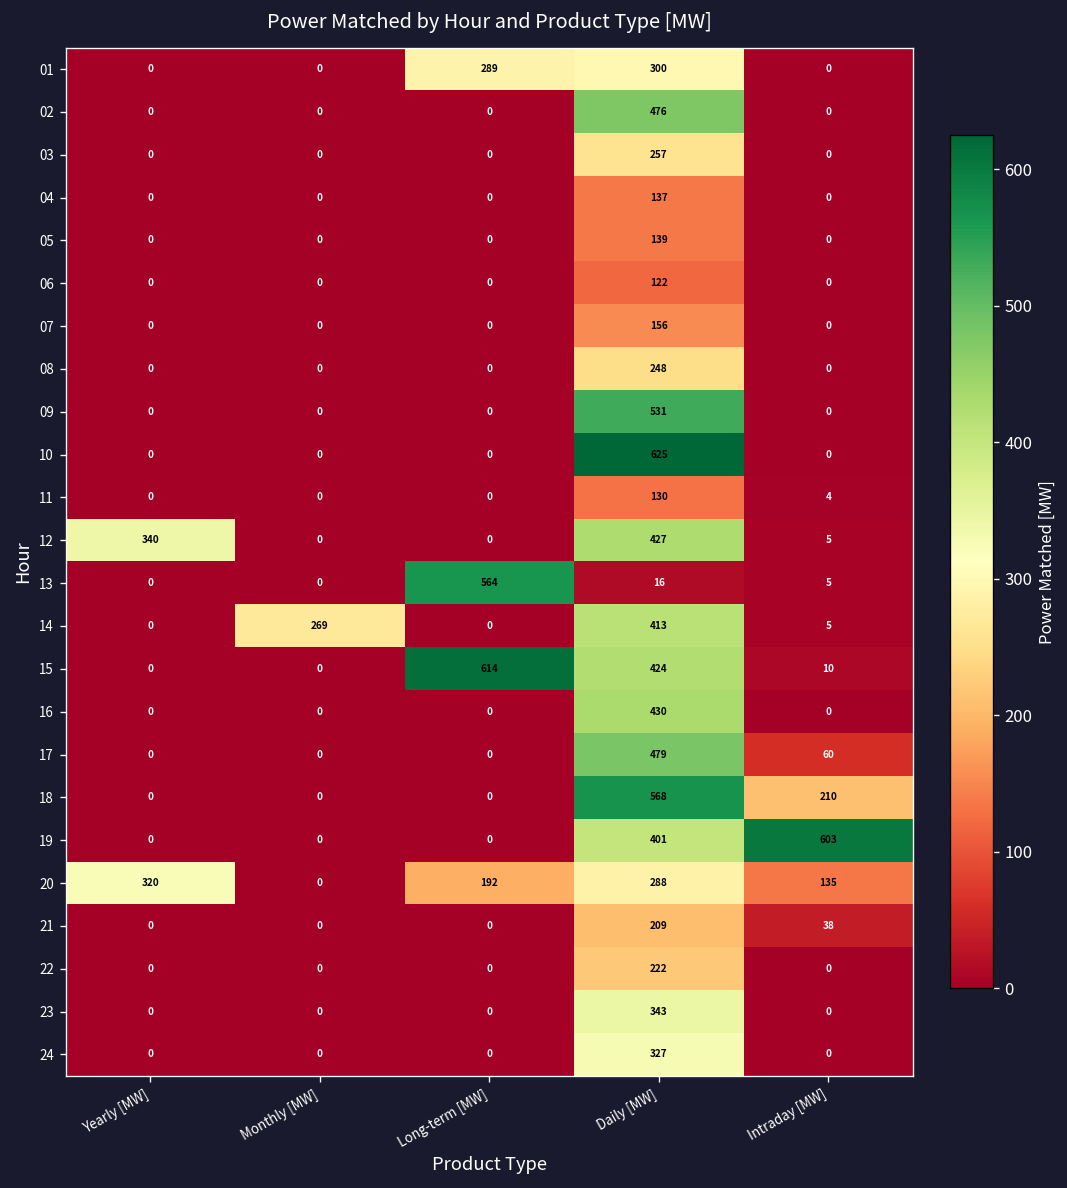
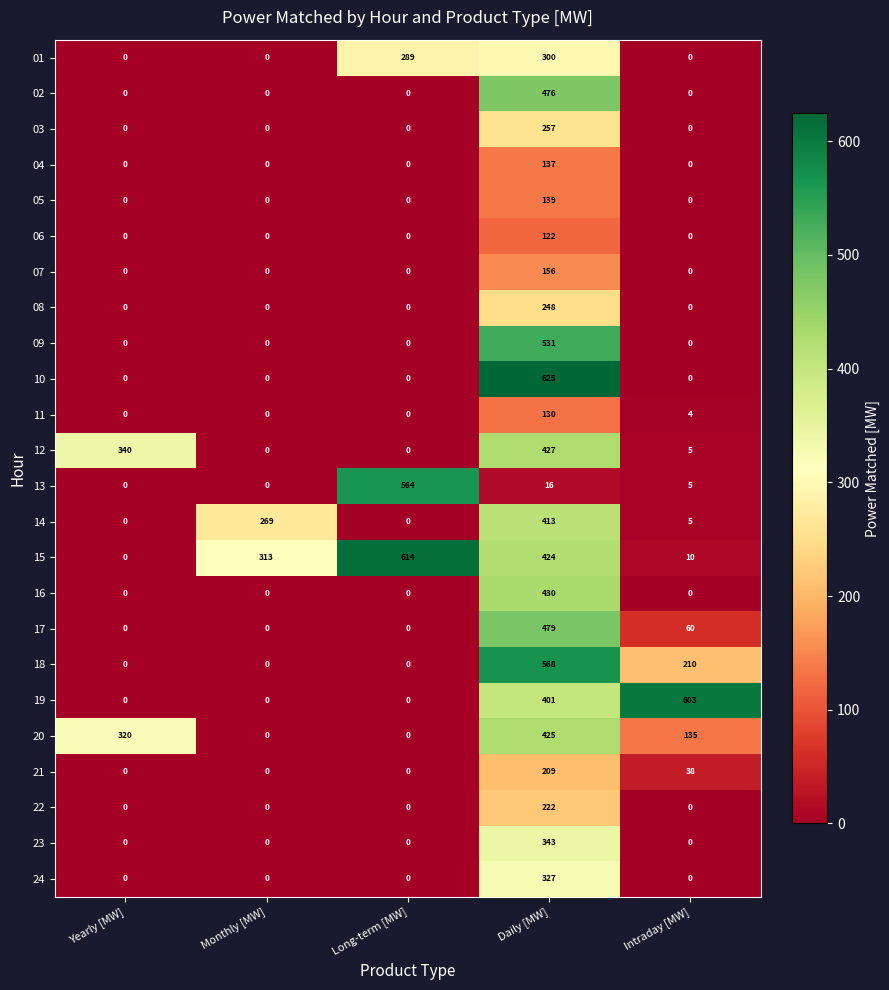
15, Monthly [MW]: 0 -> 313
20, Long-term [MW]: 192 -> 0
20, Daily [MW]: 288 -> 425
